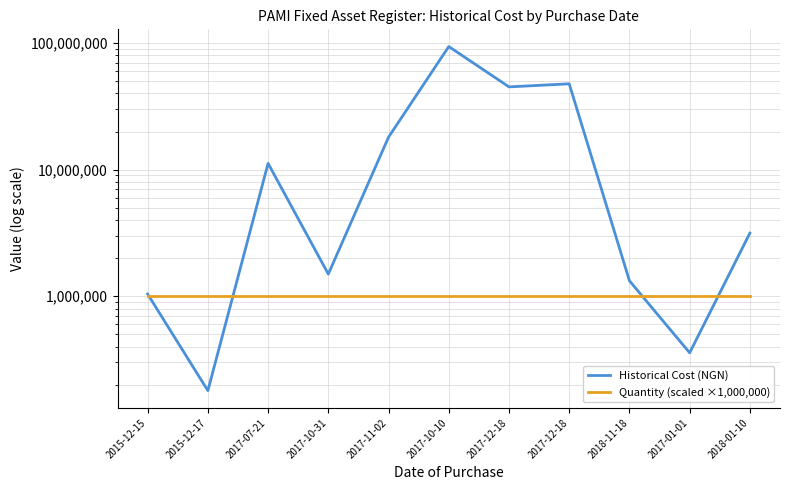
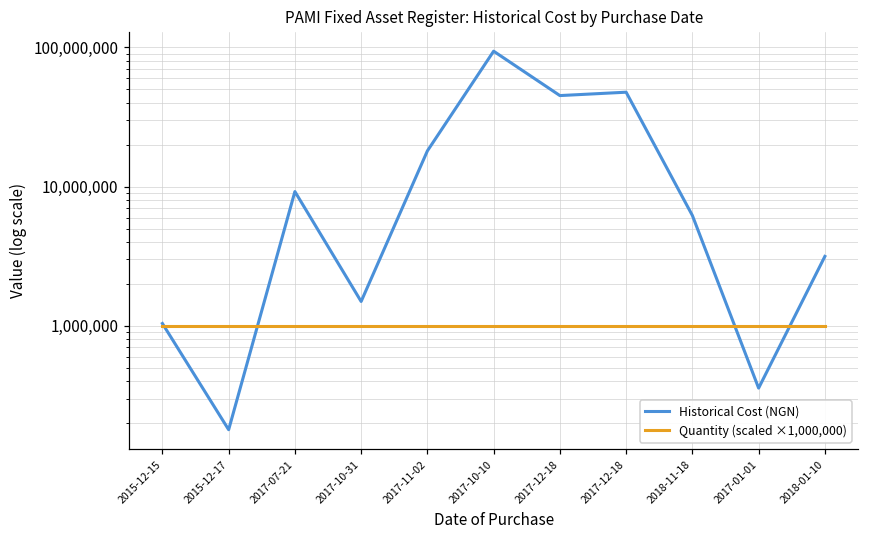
Historical Cost (NGN), 2017-07-21: 11,000,000 -> 9,000,000
Historical Cost (NGN), 2018-11-18: 1,300,000 -> 6,000,000
